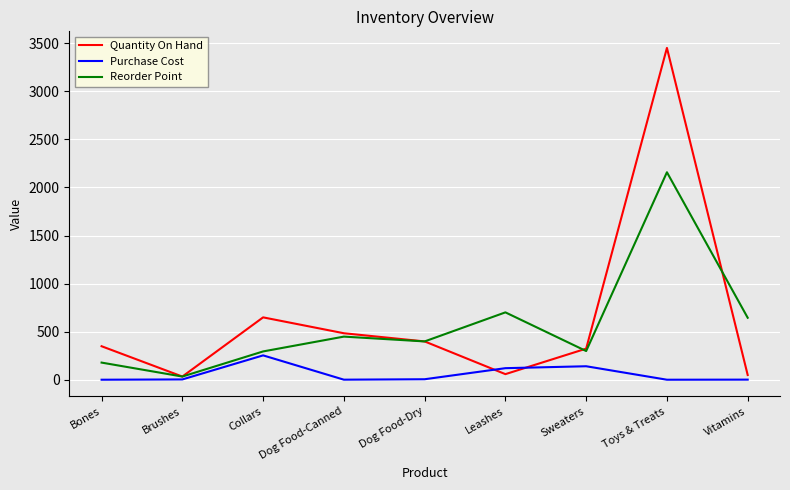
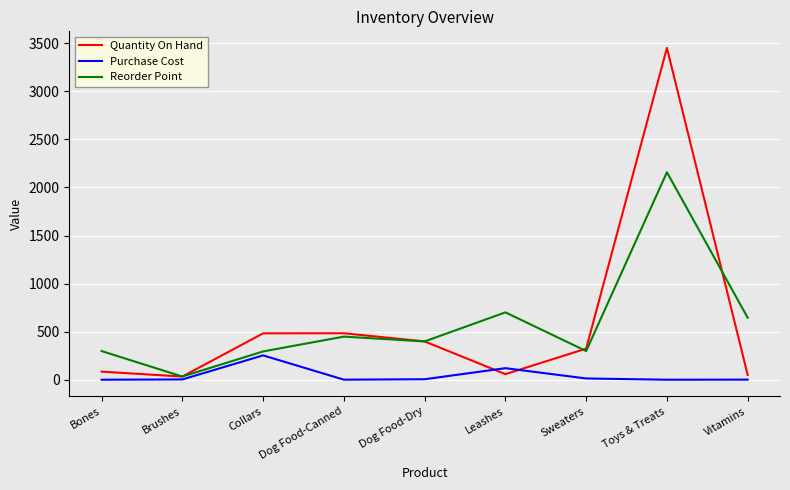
Quantity On Hand, Bones: 400 -> 100
Reorder Point, Bones: 200 -> 300
Quantity On Hand, Collars: 700 -> 500
Purchase Cost, Sweaters: 100 -> 0
